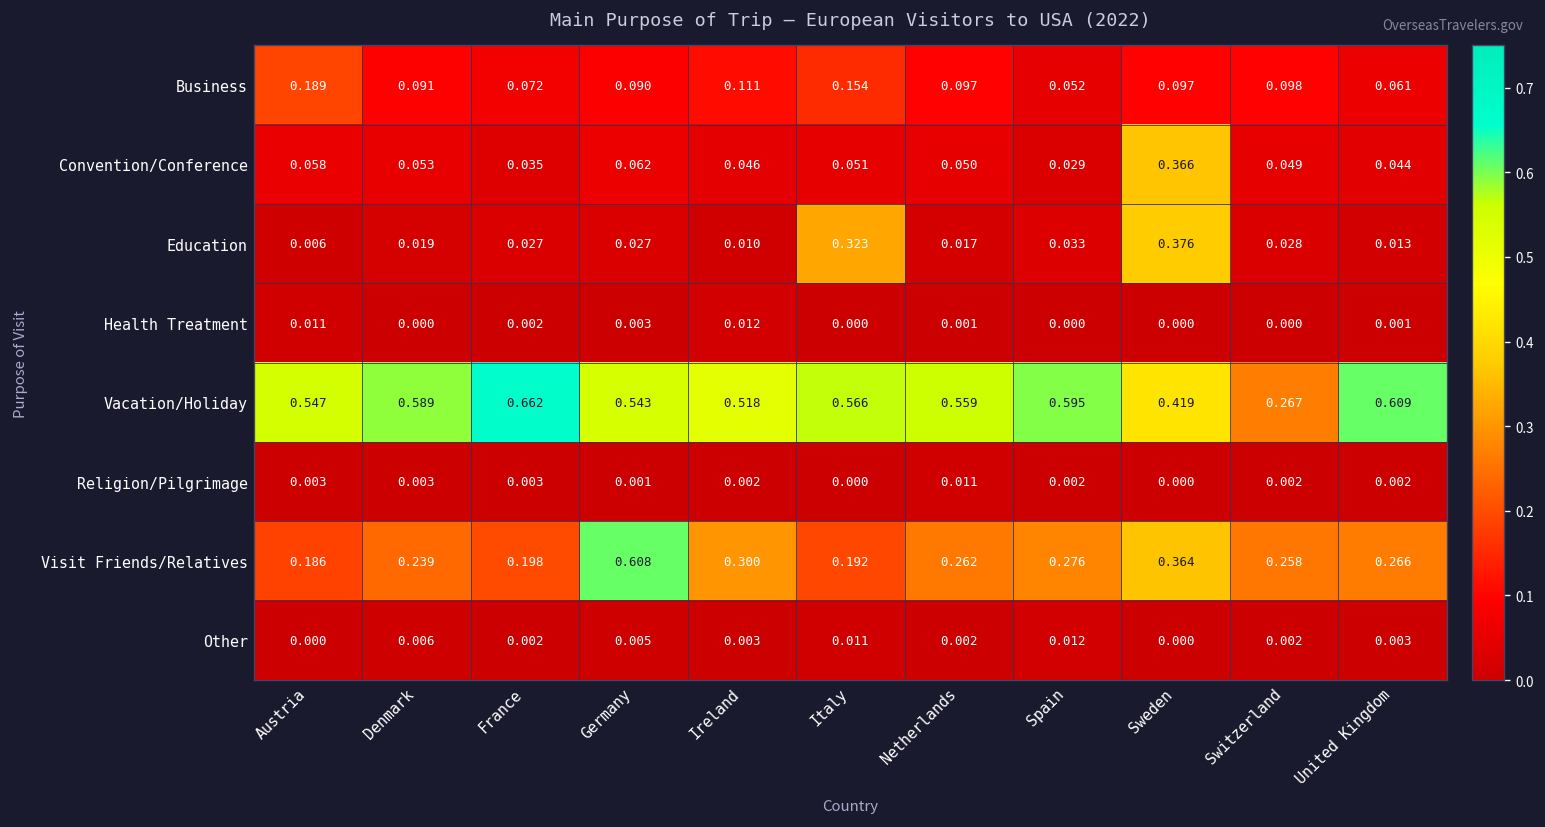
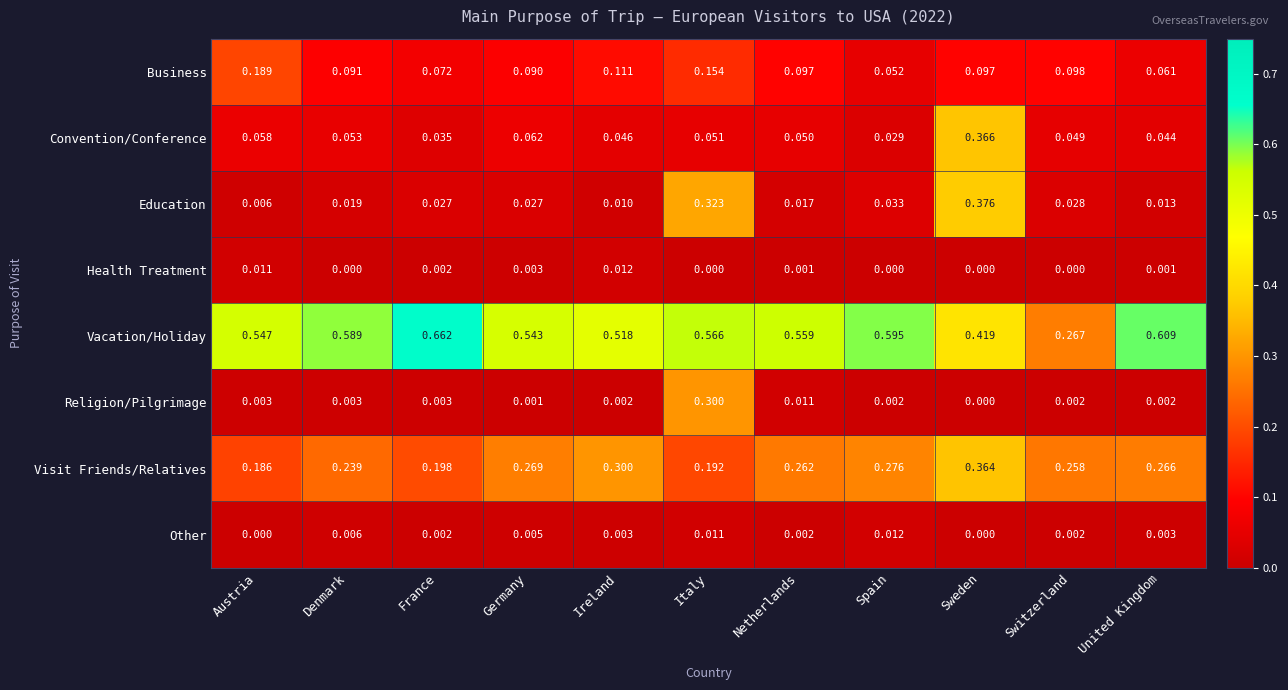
Religion/Pilgrimage, Italy: 0.000 -> 0.300
Visit Friends/Relatives, Germany: 0.608 -> 0.269
